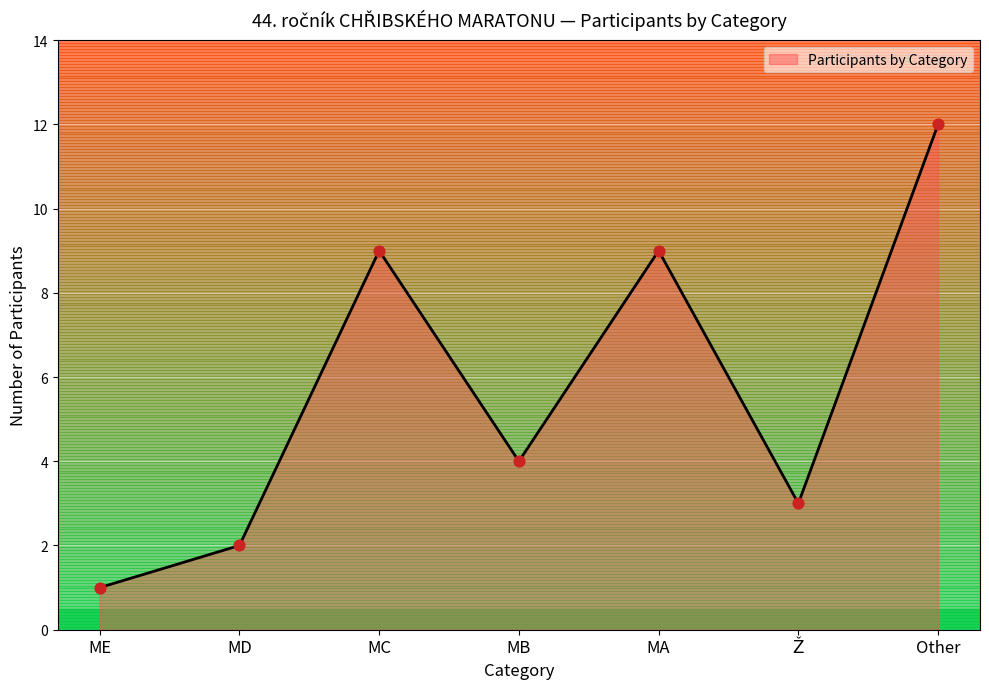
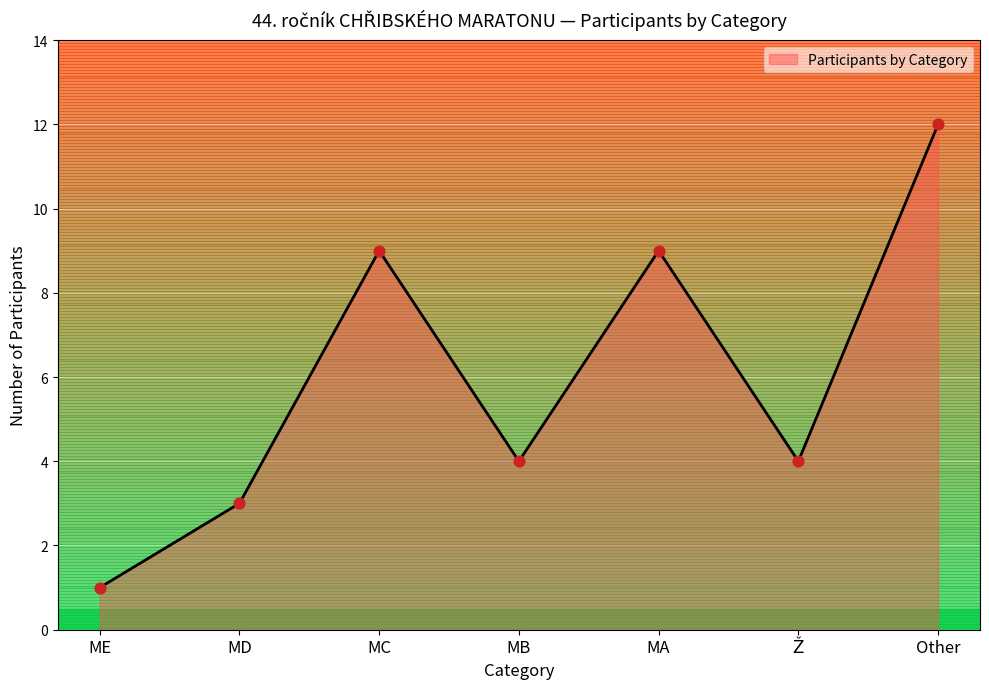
MD: 2 -> 3
Ž: 3 -> 4
